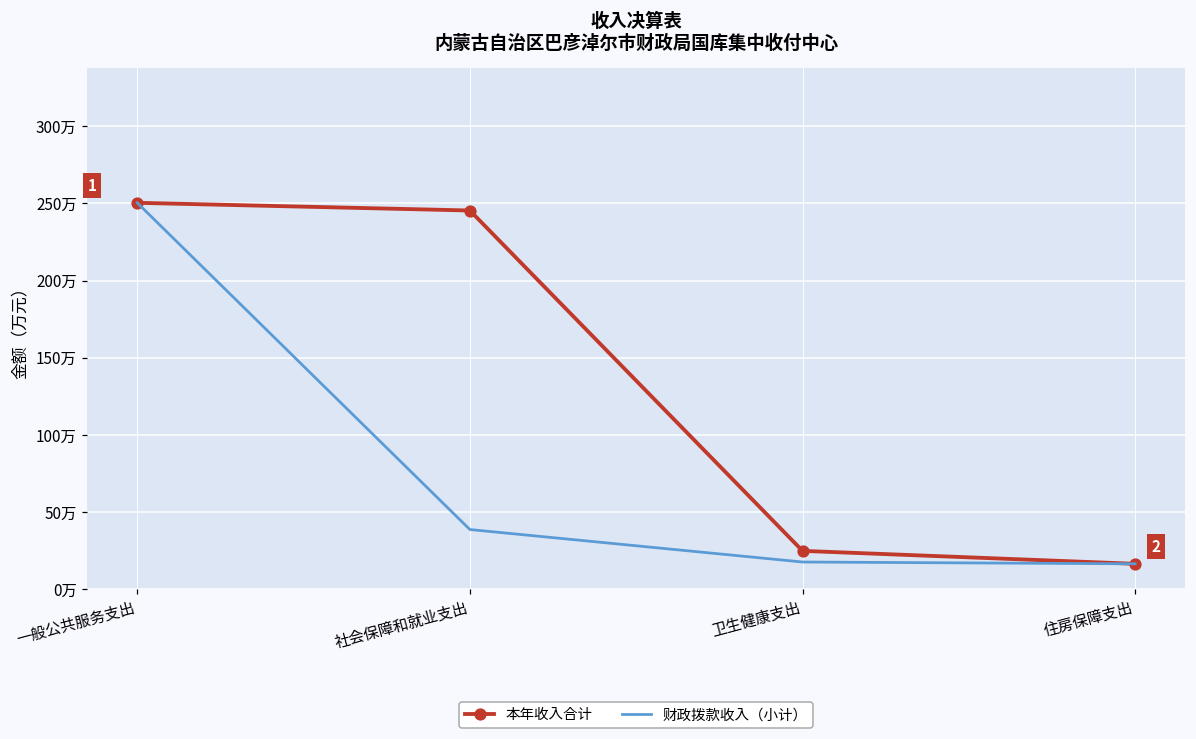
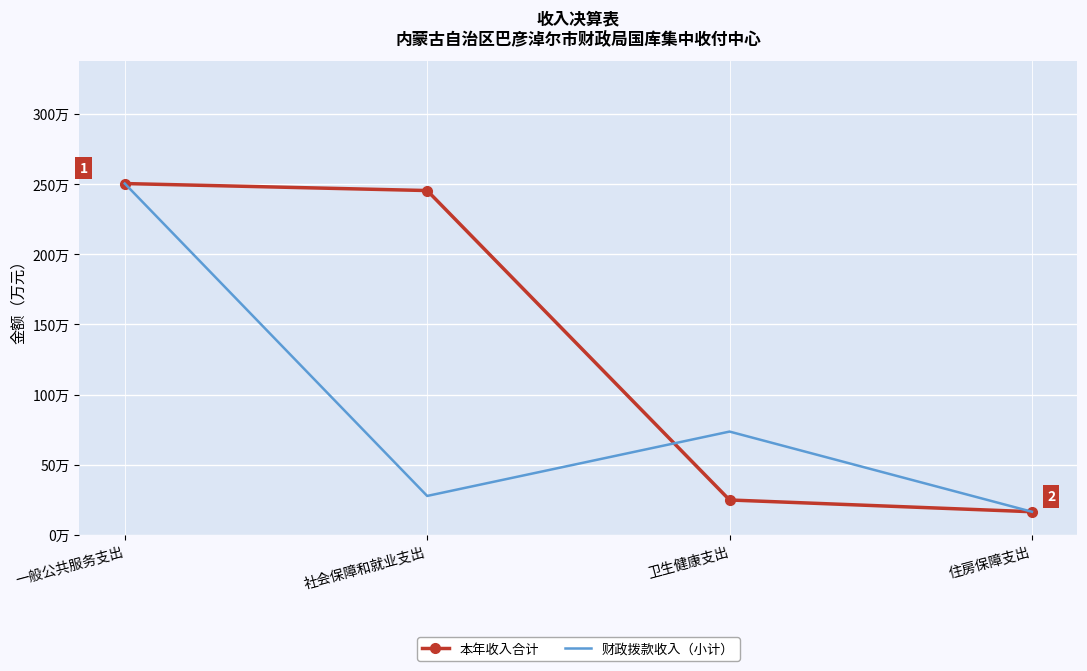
财政拨款收入（小计）, 社会保障和就业支出: 39万 -> 28万
财政拨款收入（小计）, 卫生健康支出: 18万 -> 74万
